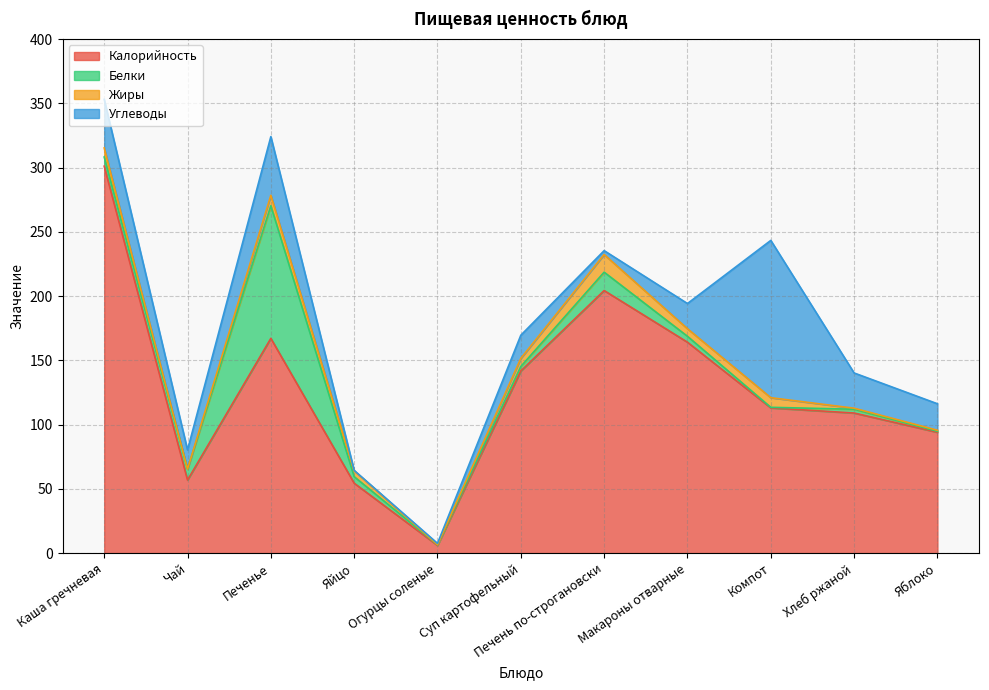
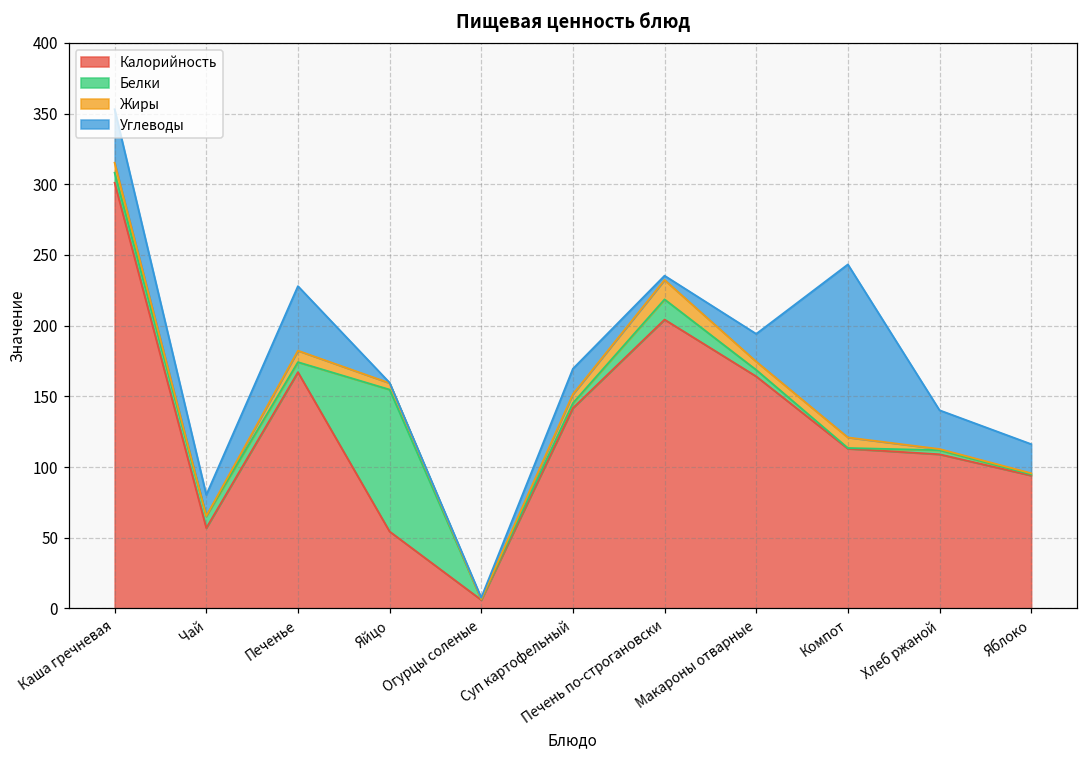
Белки, Печенье: 103 -> 7
Белки, Яйцо: 5 -> 100
